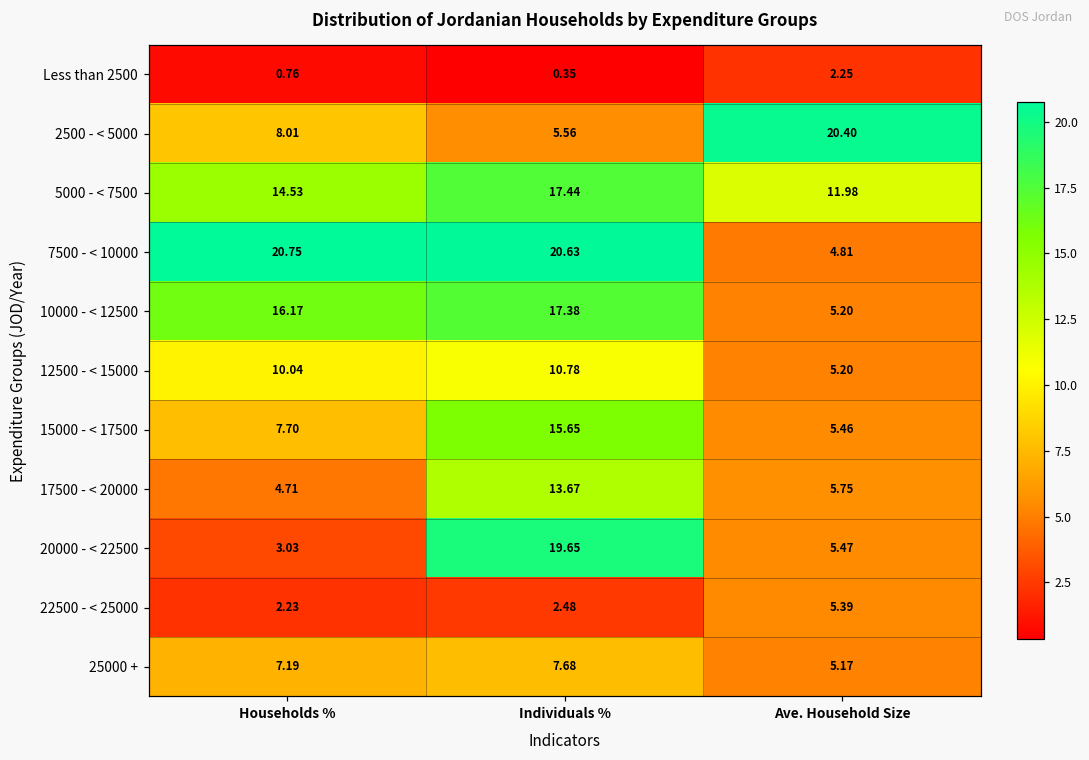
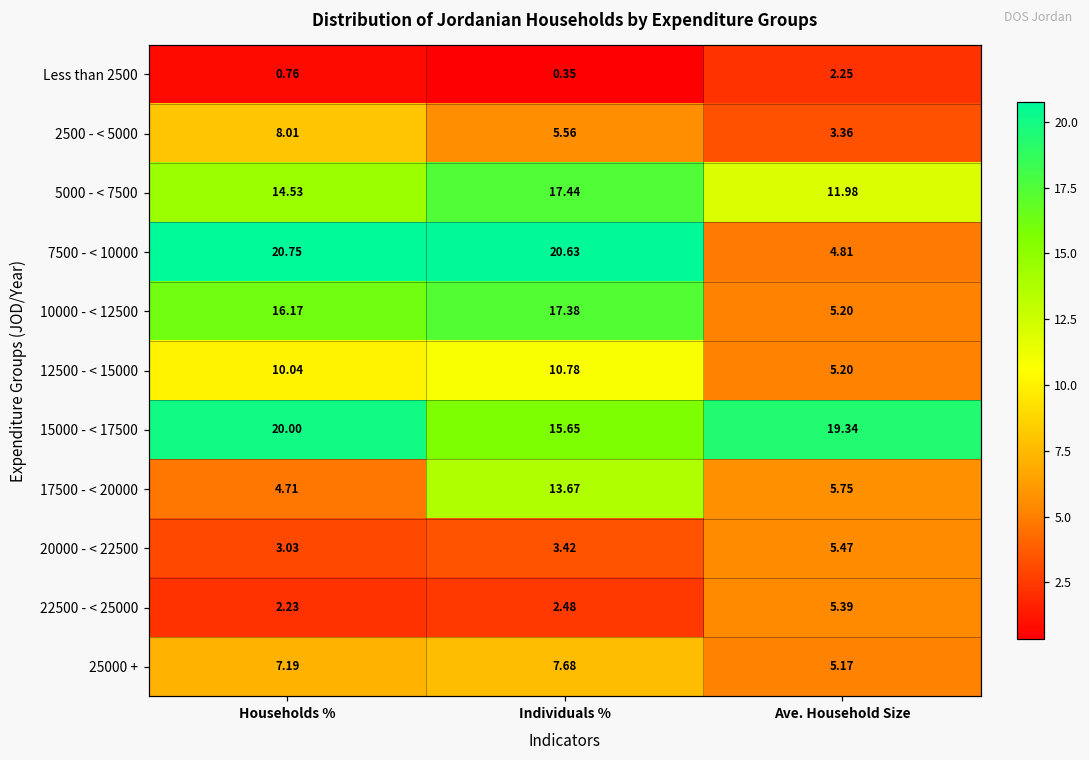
2500 - < 5000, Ave. Household Size: 20.40 -> 3.36
15000 - < 17500, Households %: 7.70 -> 20.00
15000 - < 17500, Ave. Household Size: 5.46 -> 19.34
20000 - < 22500, Individuals %: 19.65 -> 3.42
